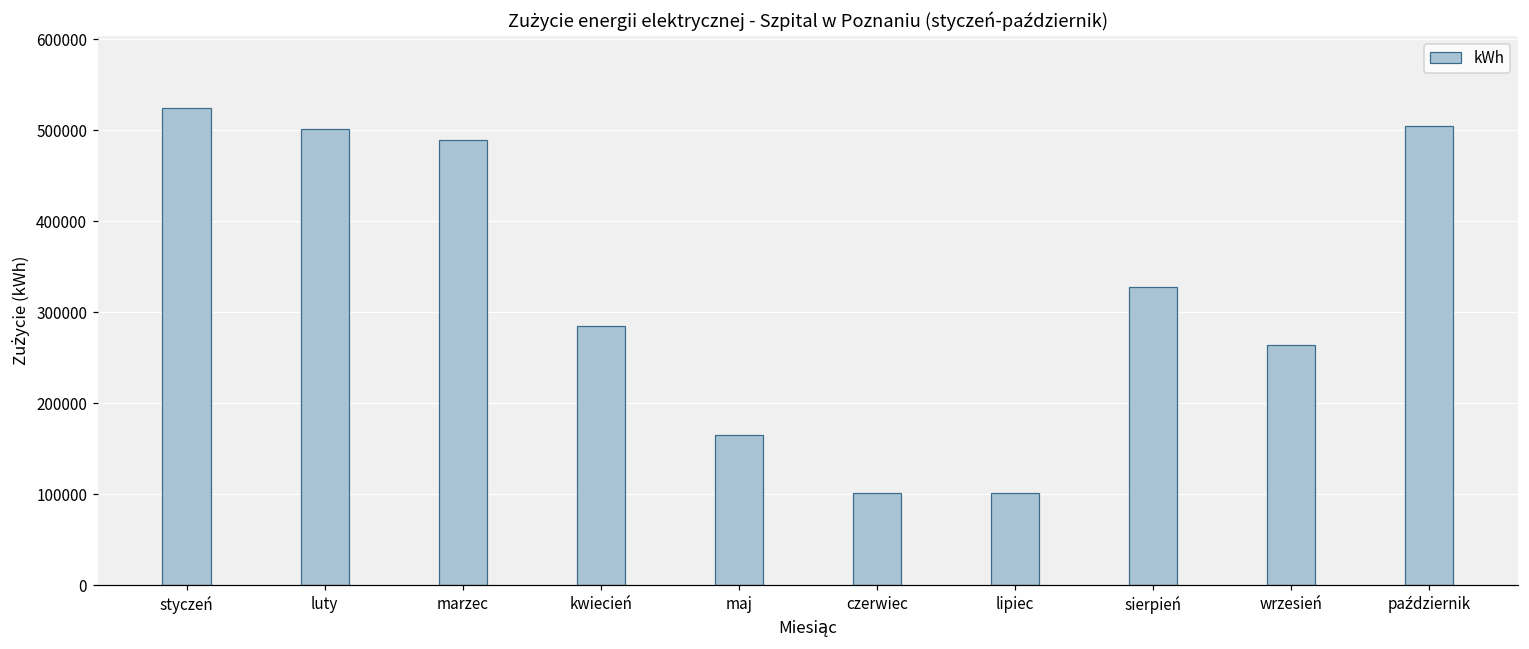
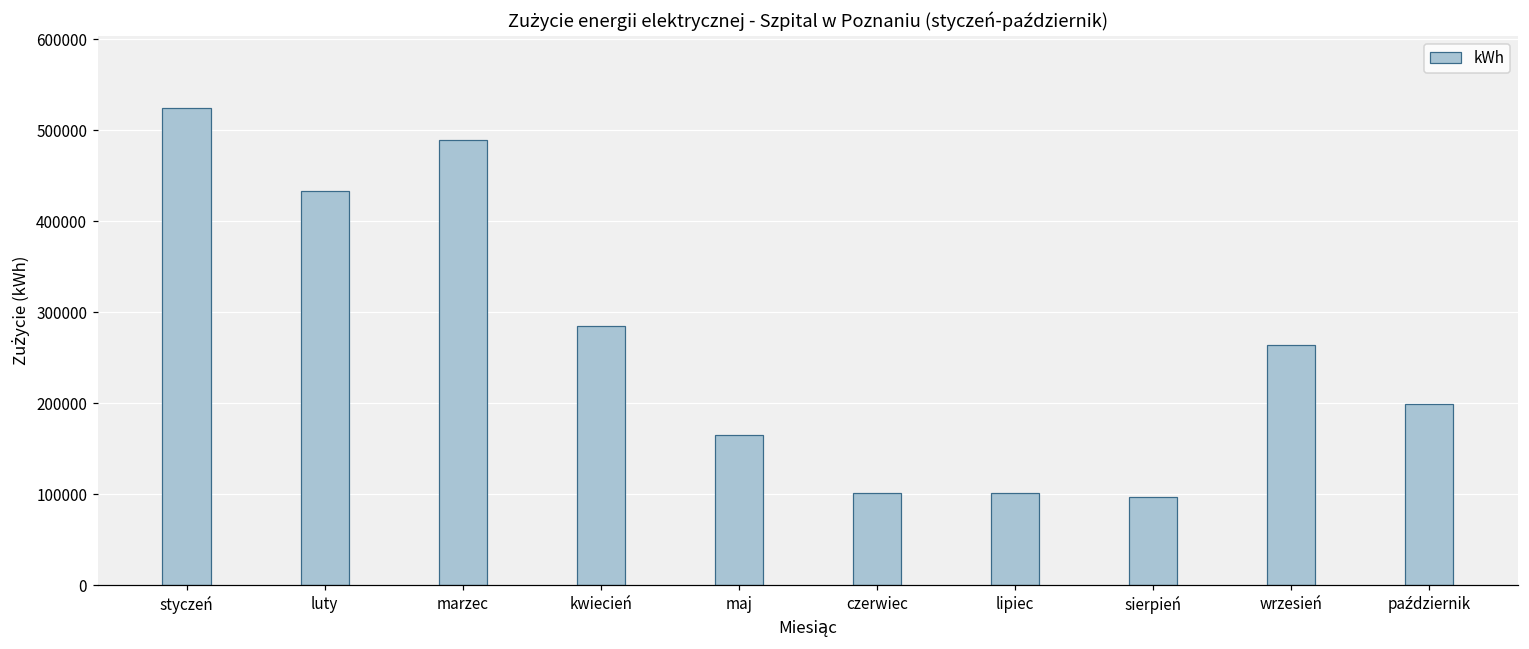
luty: 500000 -> 430000
sierpień: 330000 -> 100000
październik: 500000 -> 200000
